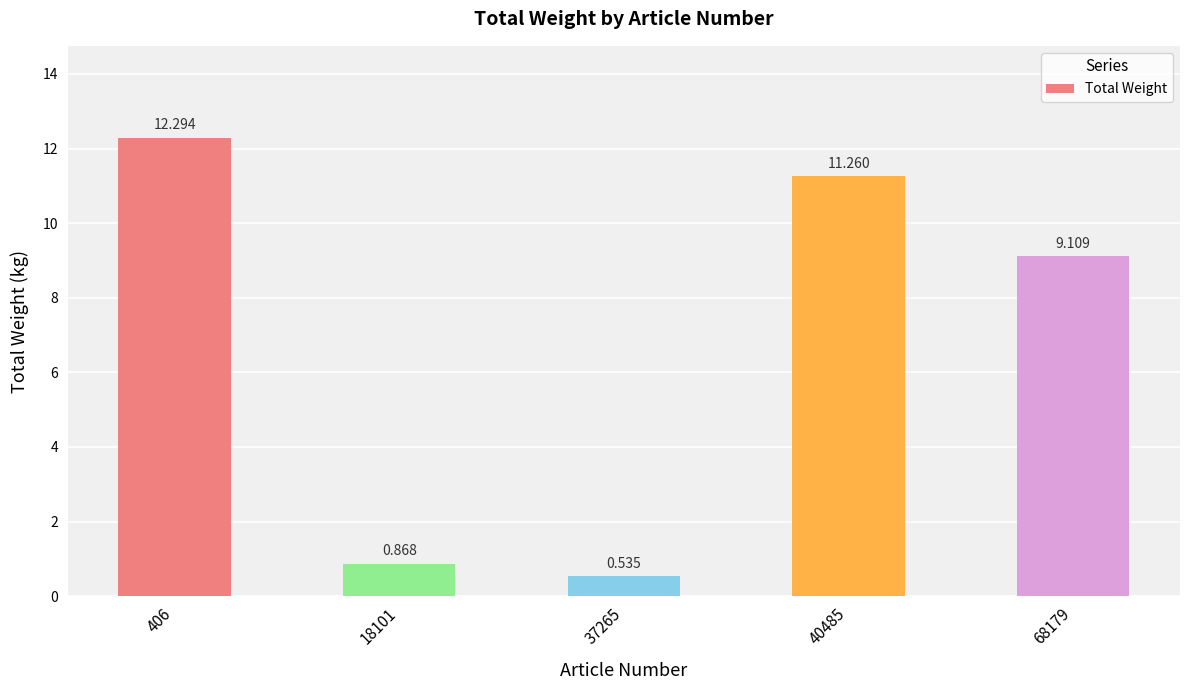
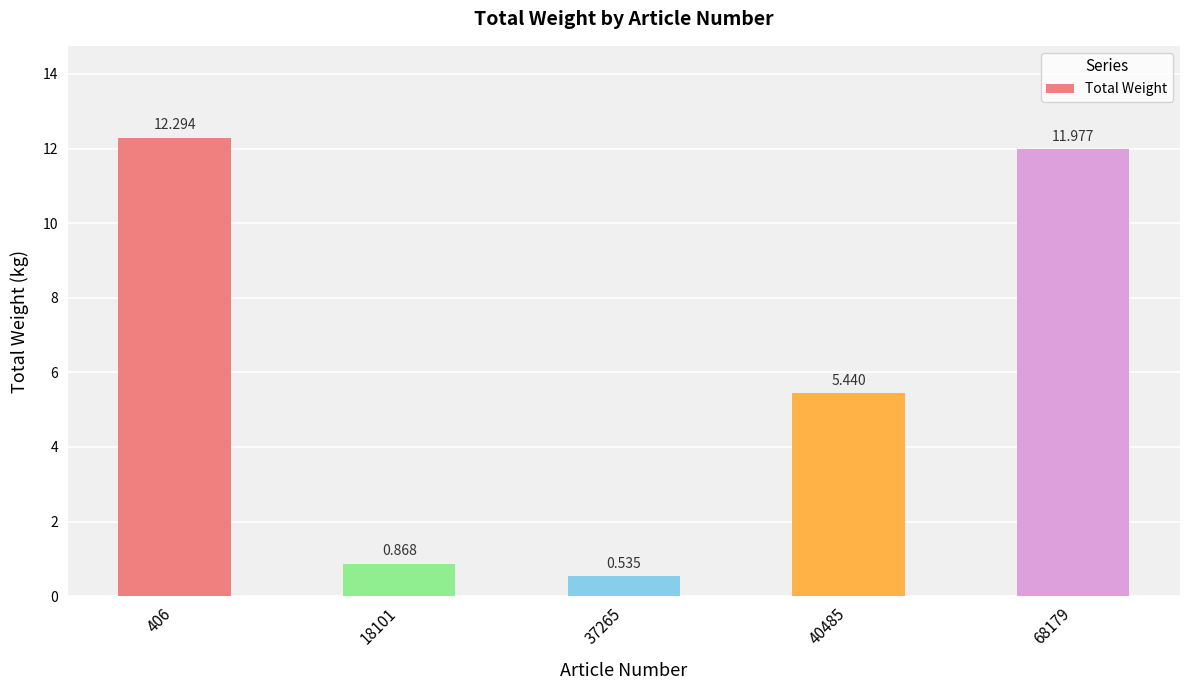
40485: 11.260 -> 5.440
68179: 9.109 -> 11.977
